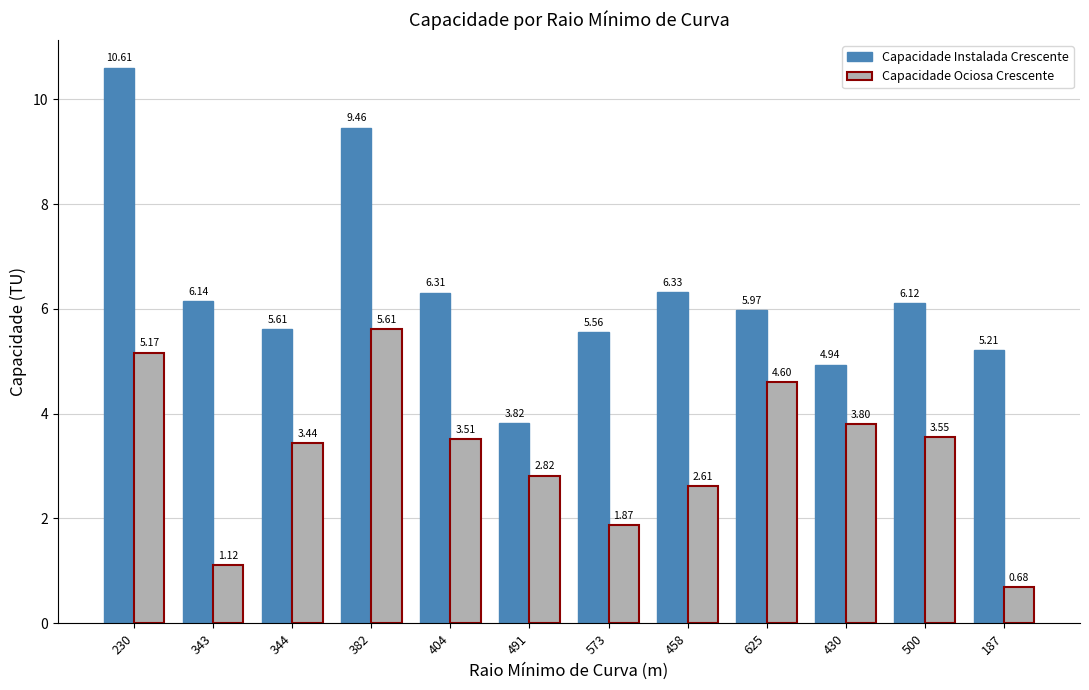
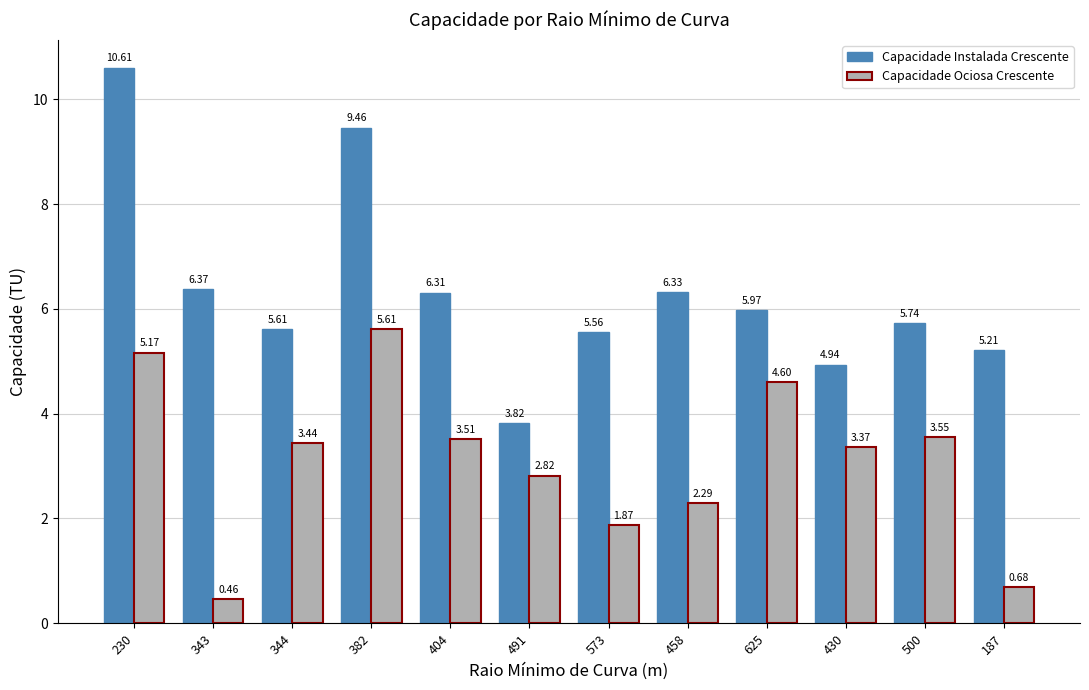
Capacidade Instalada Crescente, 343: 6.14 -> 6.37
Capacidade Ociosa Crescente, 343: 1.12 -> 0.46
Capacidade Ociosa Crescente, 458: 2.61 -> 2.29
Capacidade Ociosa Crescente, 430: 3.80 -> 3.37
Capacidade Instalada Crescente, 500: 6.12 -> 5.74
